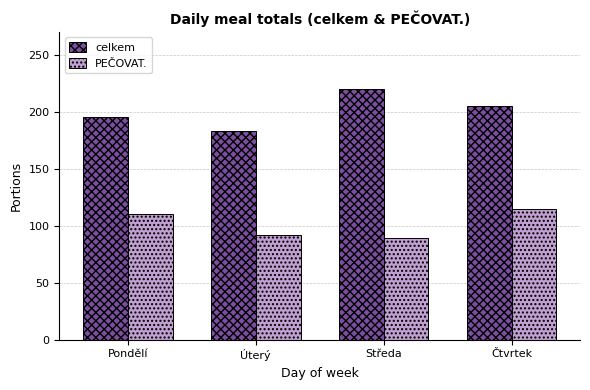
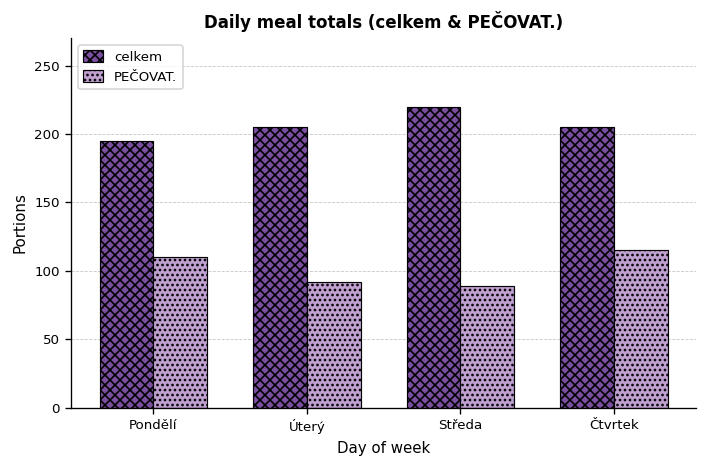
celkem, Úterý: 183 -> 205
